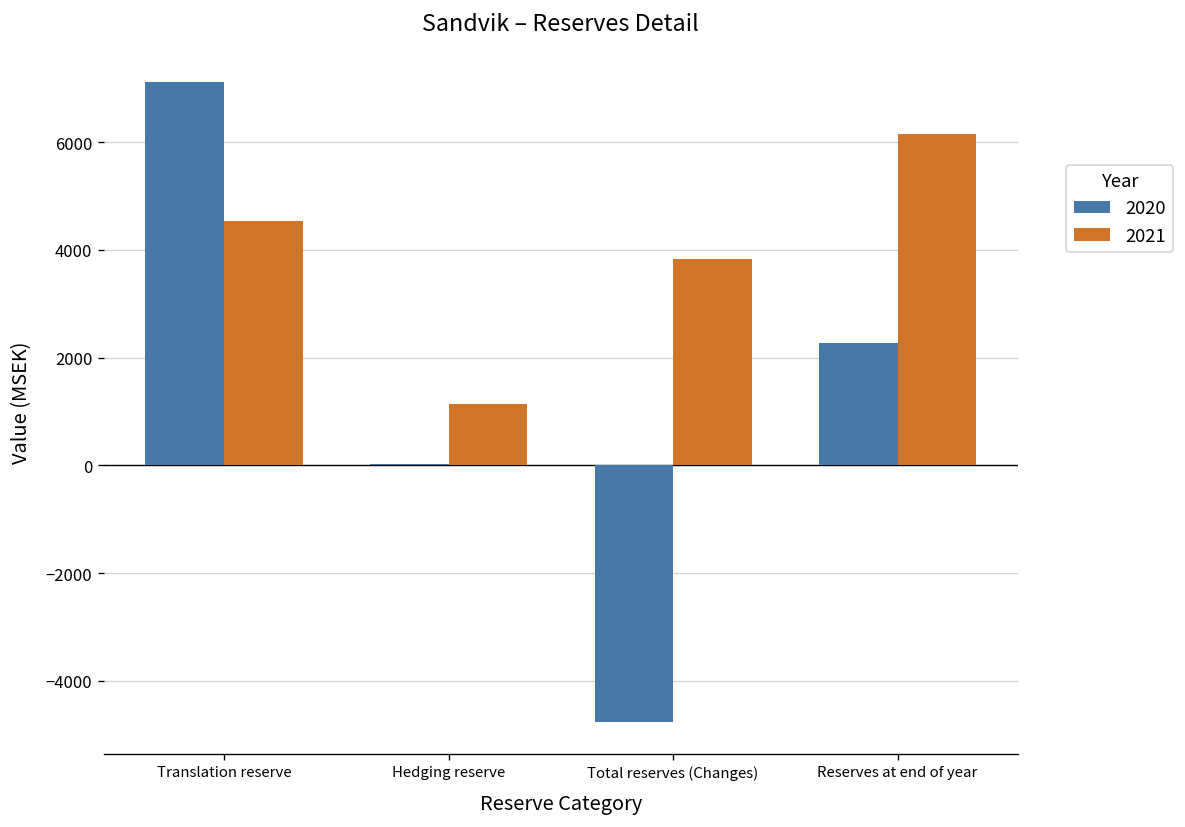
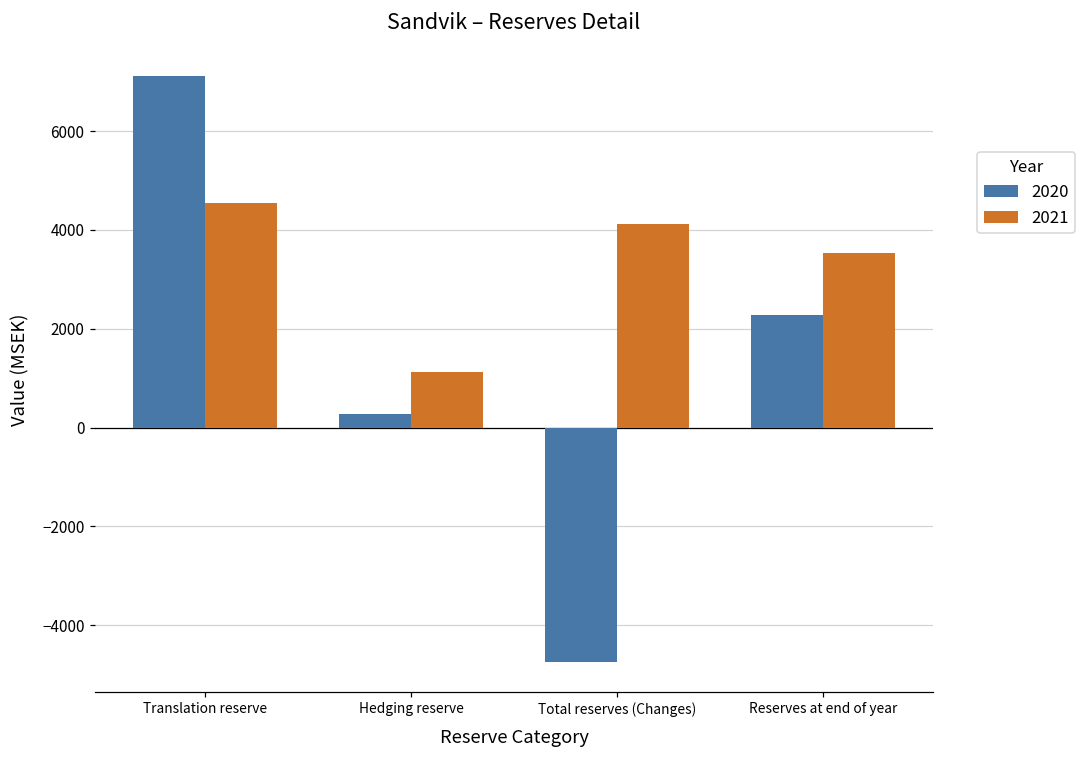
2020, Hedging reserve: 0 -> 300
2021, Total reserves (Changes): 3800 -> 4100
2021, Reserves at end of year: 6100 -> 3500
